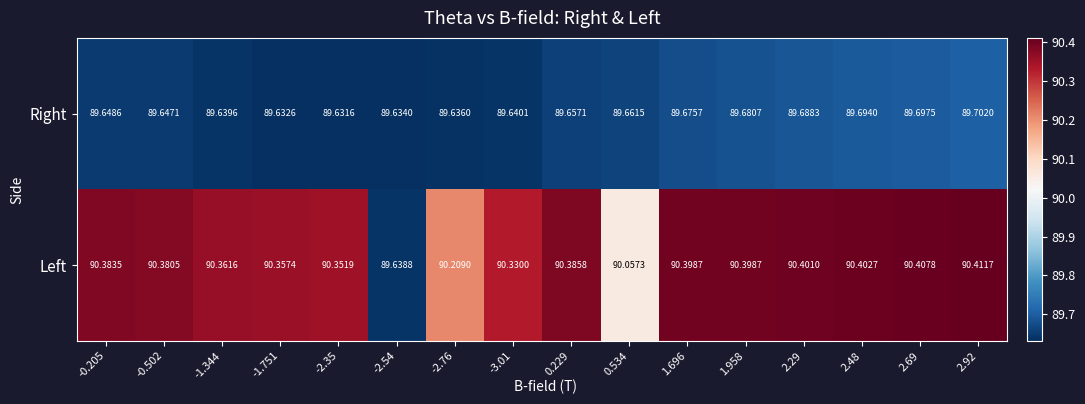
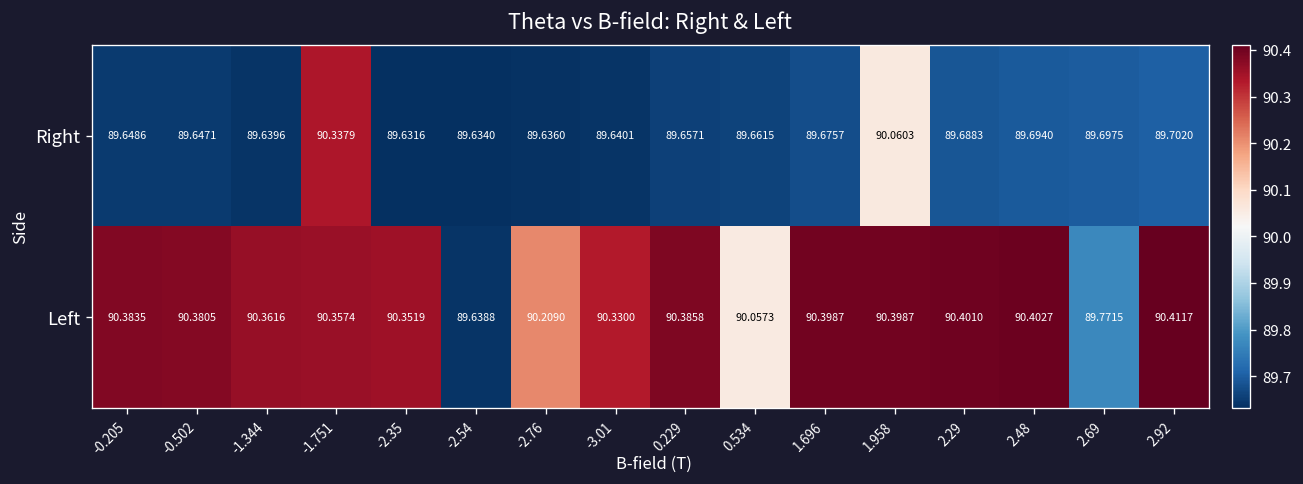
Right, -1.751: 89.6326 -> 90.3379
Right, 1.958: 89.6807 -> 90.0603
Left, 2.69: 90.4078 -> 89.7715
